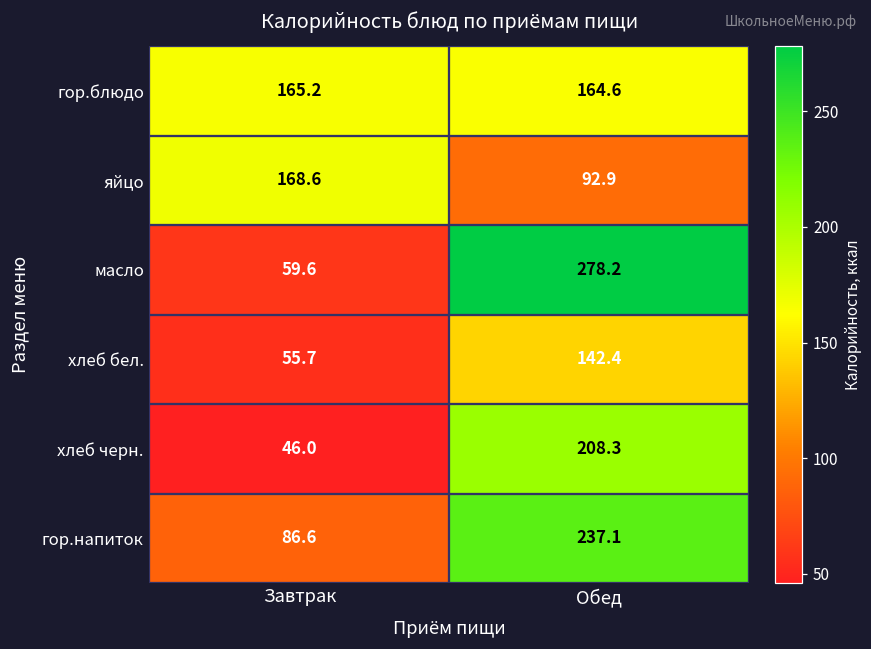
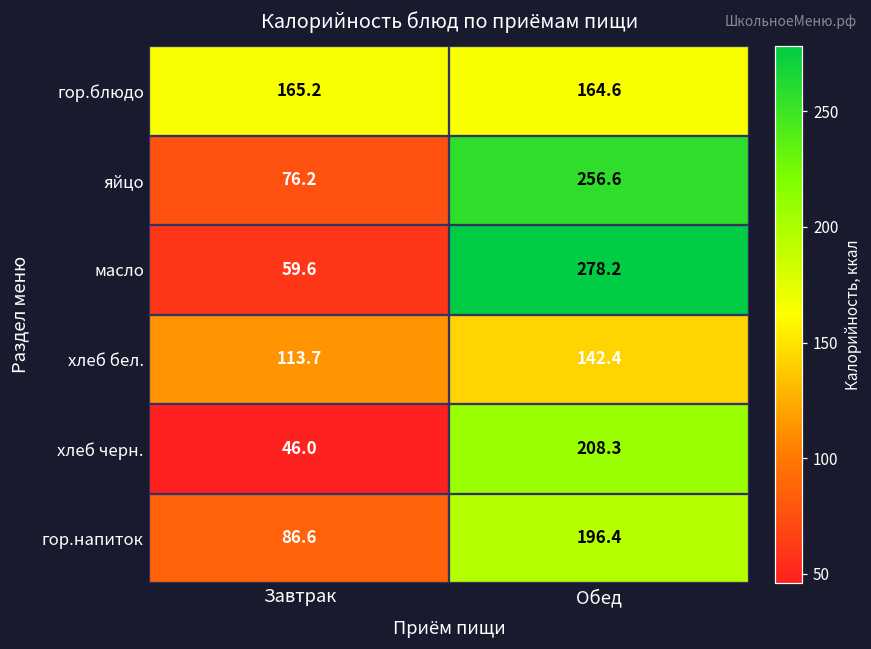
яйцо, Завтрак: 168.6 -> 76.2
яйцо, Обед: 92.9 -> 256.6
хлеб бел., Завтрак: 55.7 -> 113.7
гор.напиток, Обед: 237.1 -> 196.4
